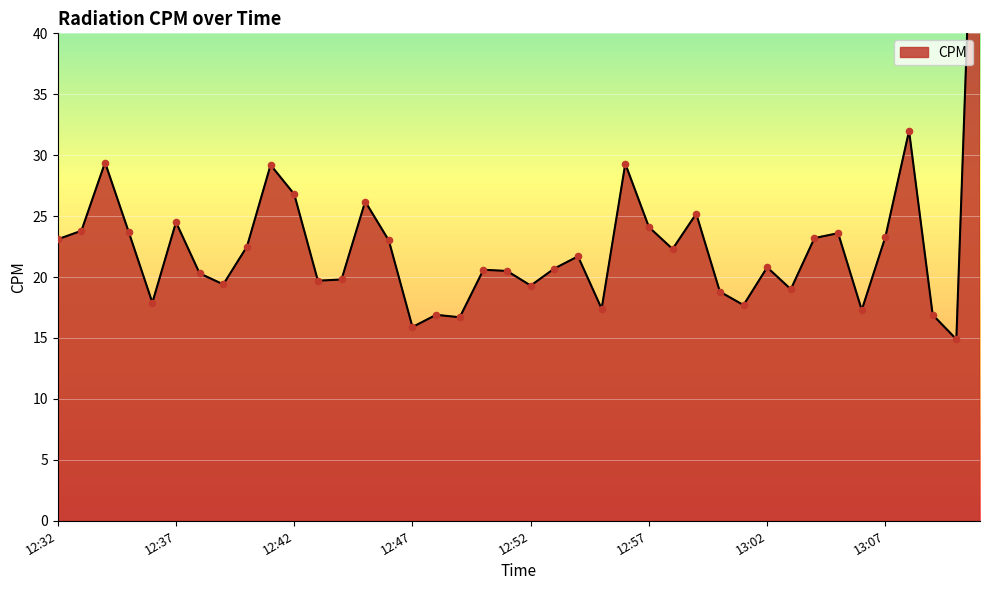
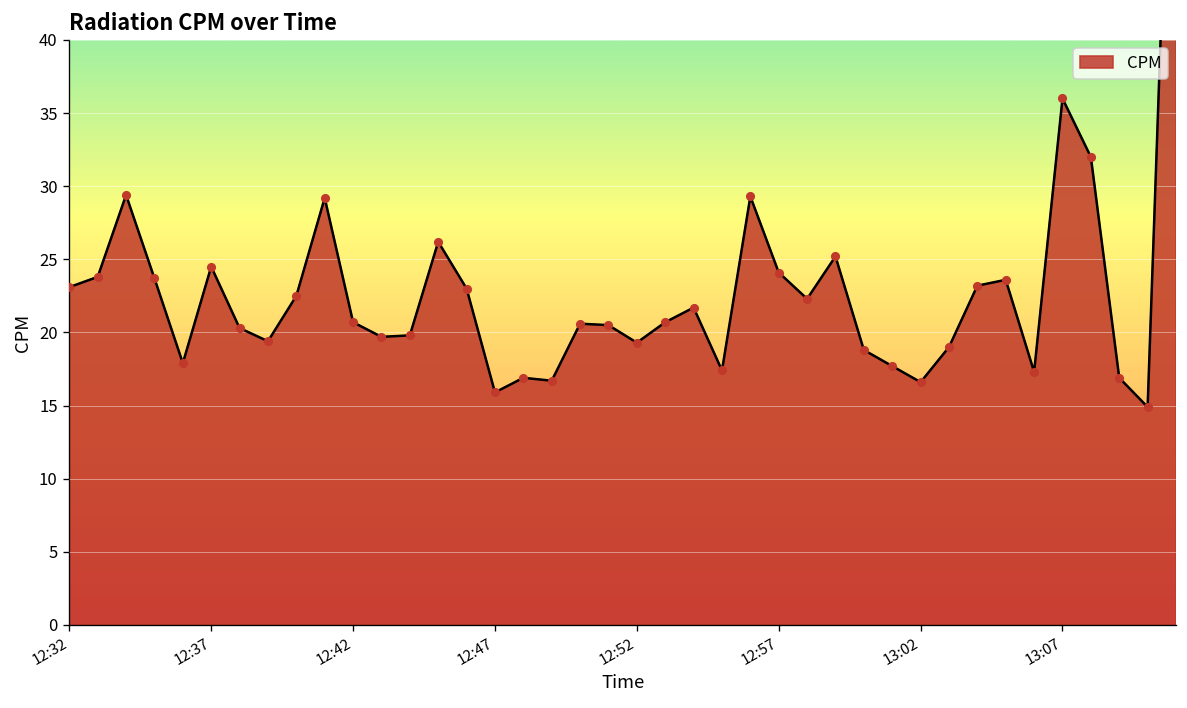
12:42: 26.8 -> 20.7
13:02: 20.8 -> 16.6
13:07: 23.3 -> 36.0
